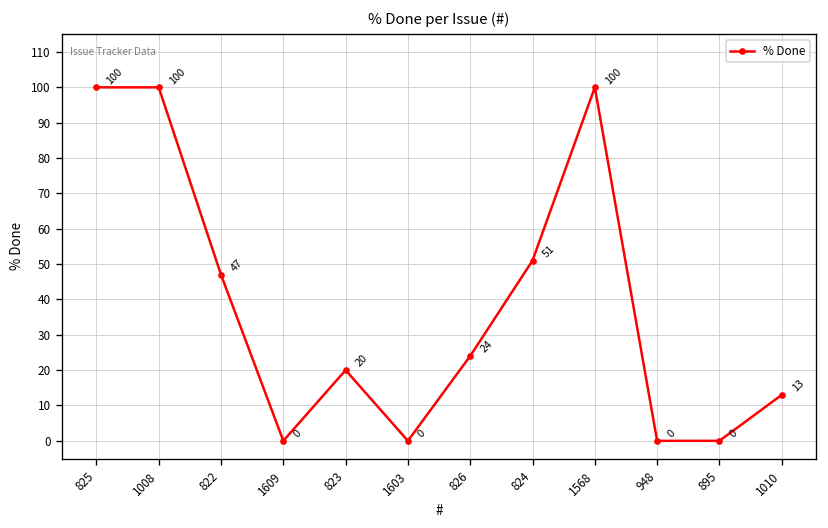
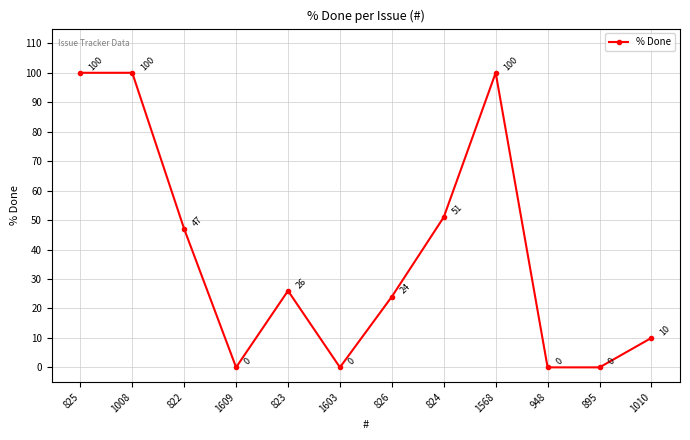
823: 20 -> 26
1010: 13 -> 10
